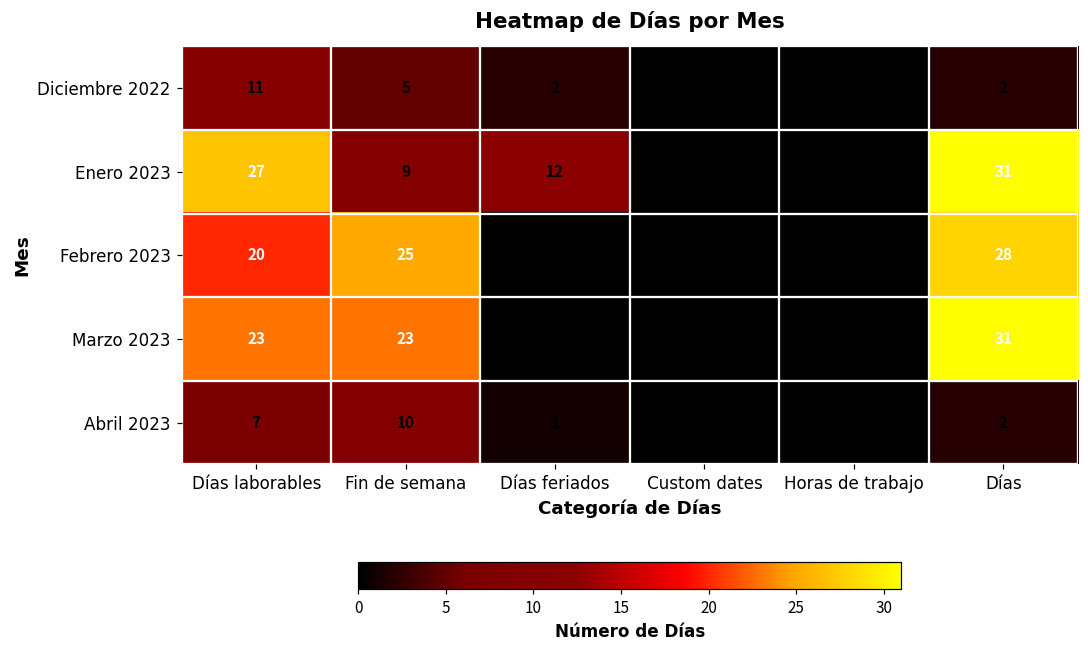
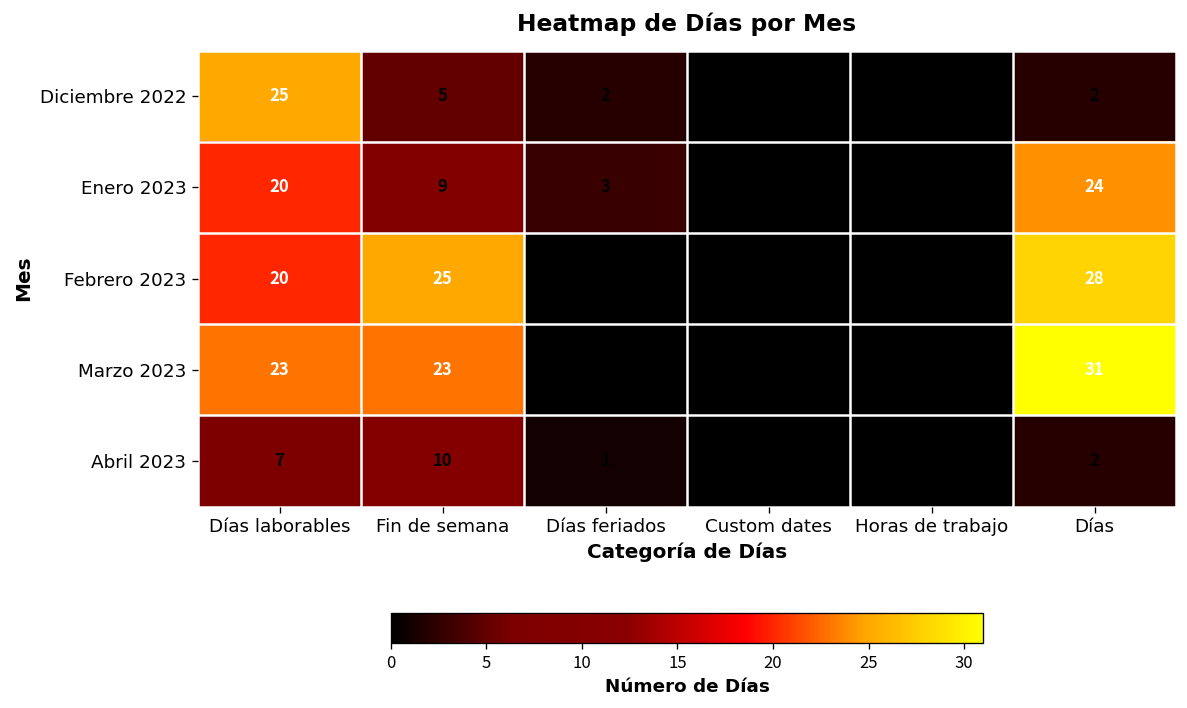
Diciembre 2022, Días laborables: 11 -> 25
Enero 2023, Días laborables: 27 -> 20
Enero 2023, Días feriados: 12 -> 3
Enero 2023, Días: 31 -> 24
